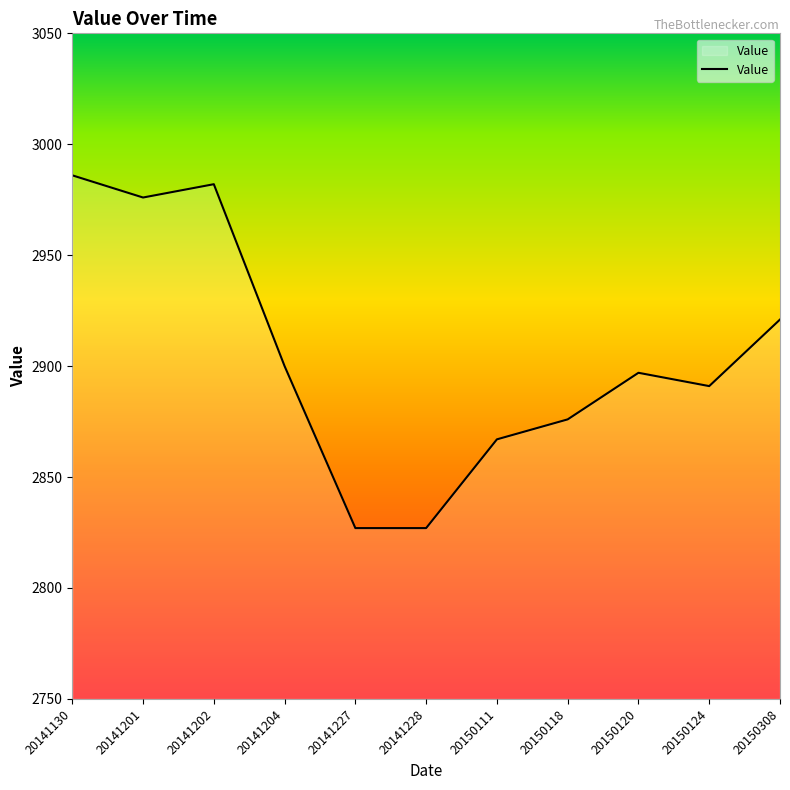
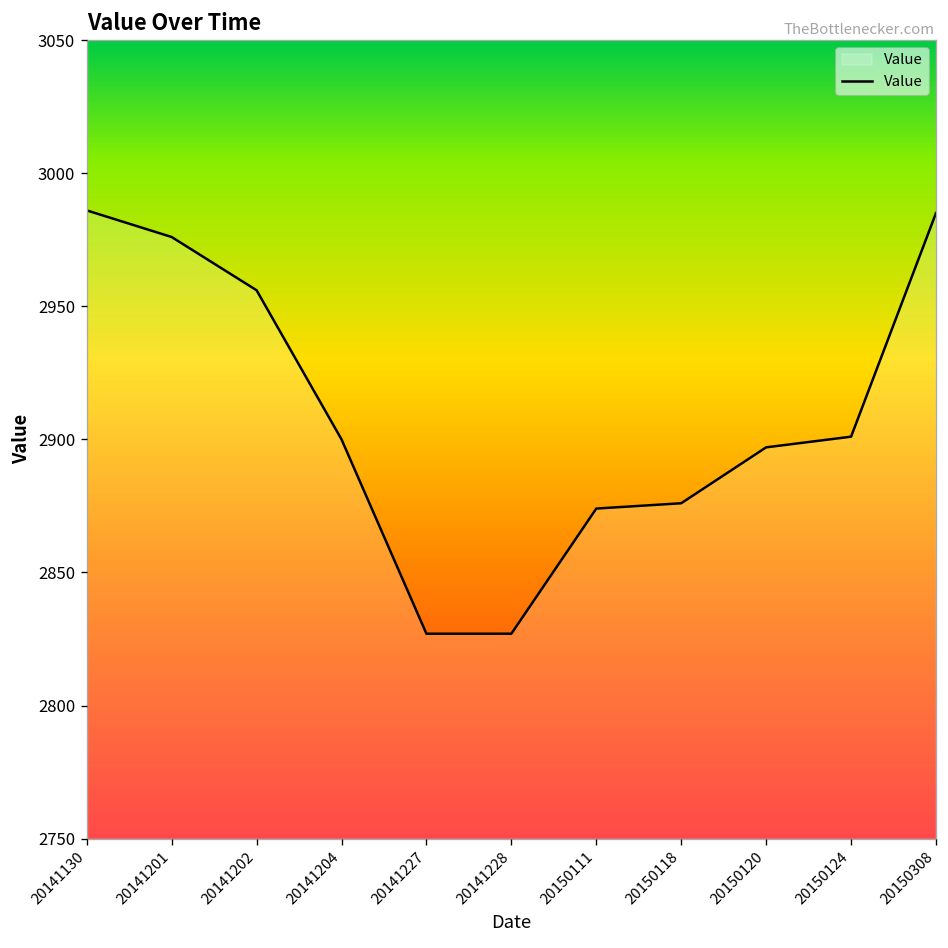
20141202: 2982 -> 2956
20150111: 2867 -> 2874
20150124: 2891 -> 2901
20150308: 2921 -> 2985
